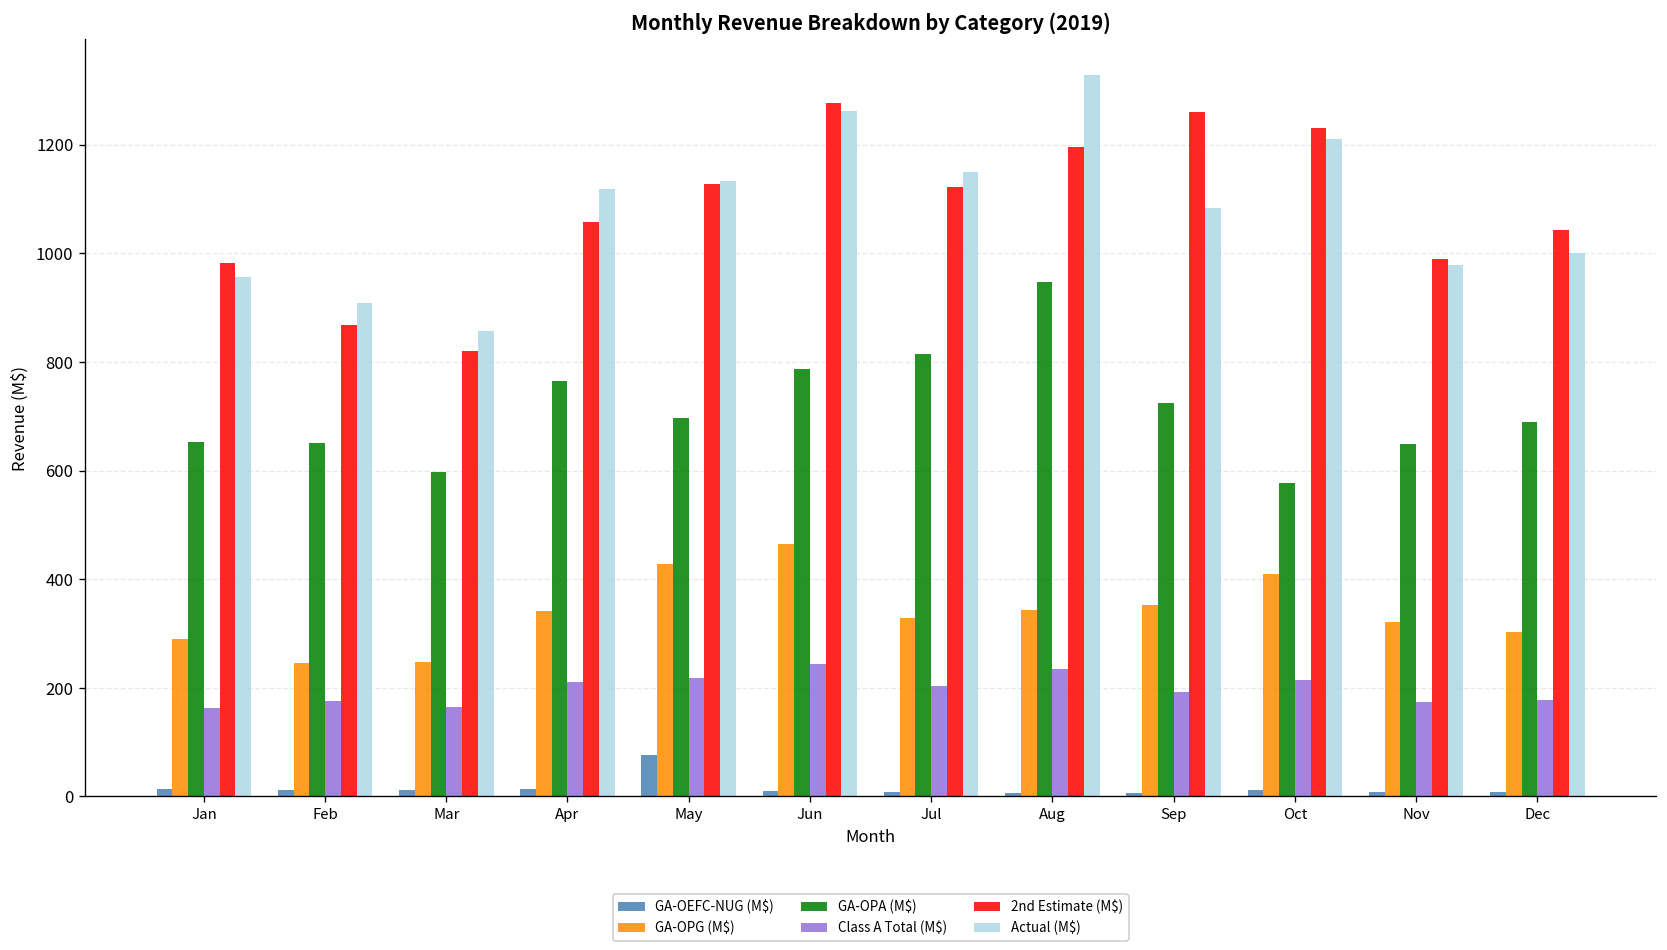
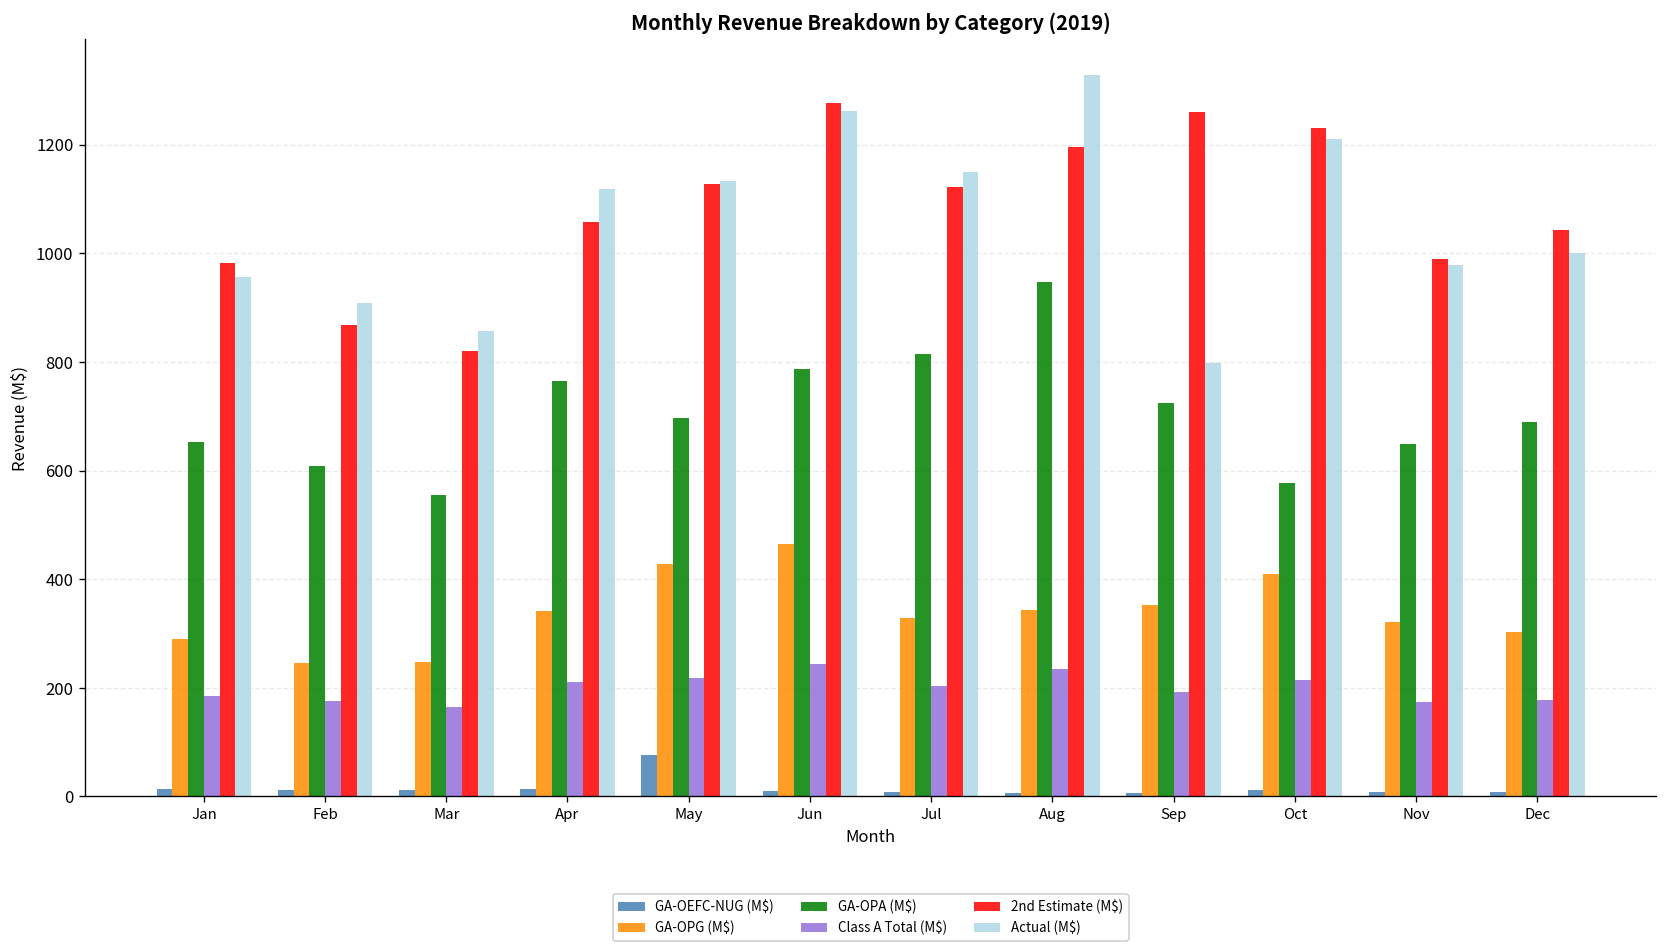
Class A Total (M$), Jan: 160 -> 180
GA-OPA (M$), Feb: 650 -> 610
GA-OPA (M$), Mar: 600 -> 560
Actual (M$), Sep: 1080 -> 800
